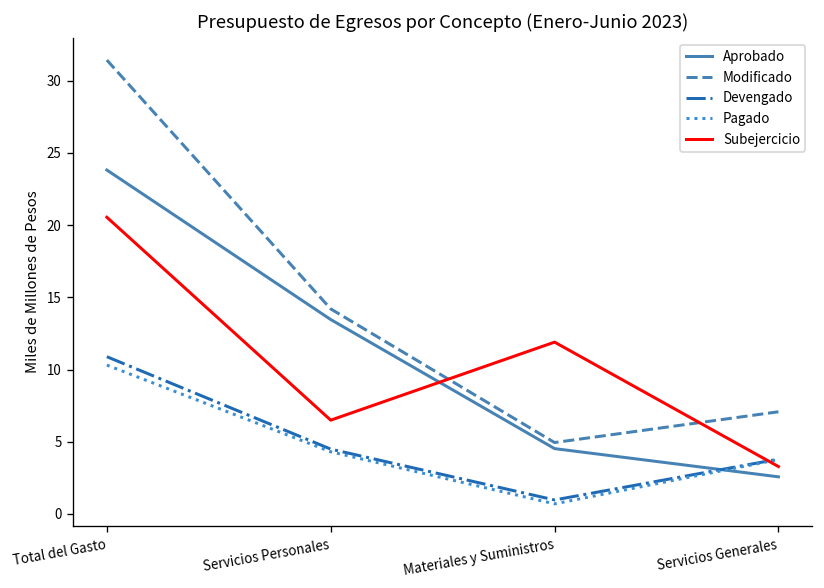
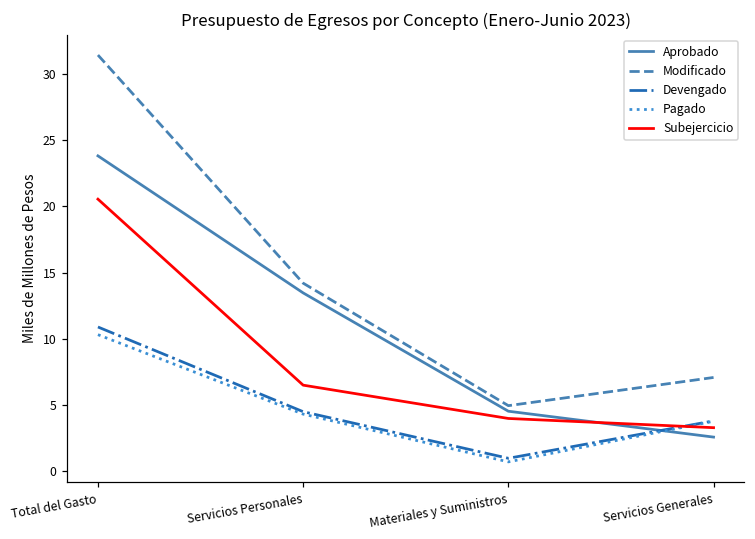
Subejercicio, Materiales y Suministros: 11.9 -> 4.0
